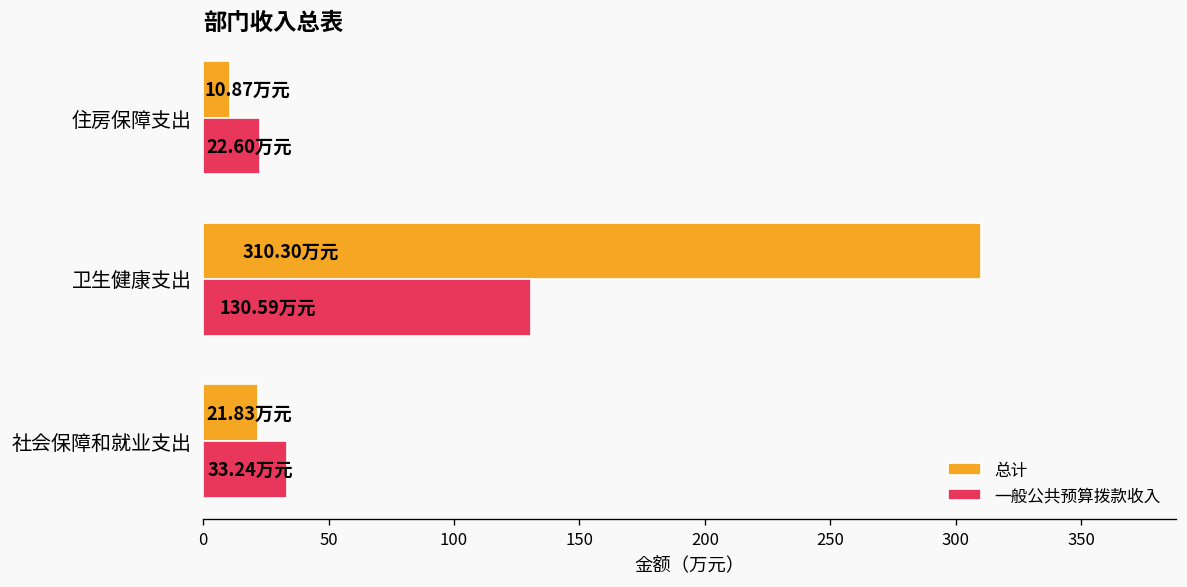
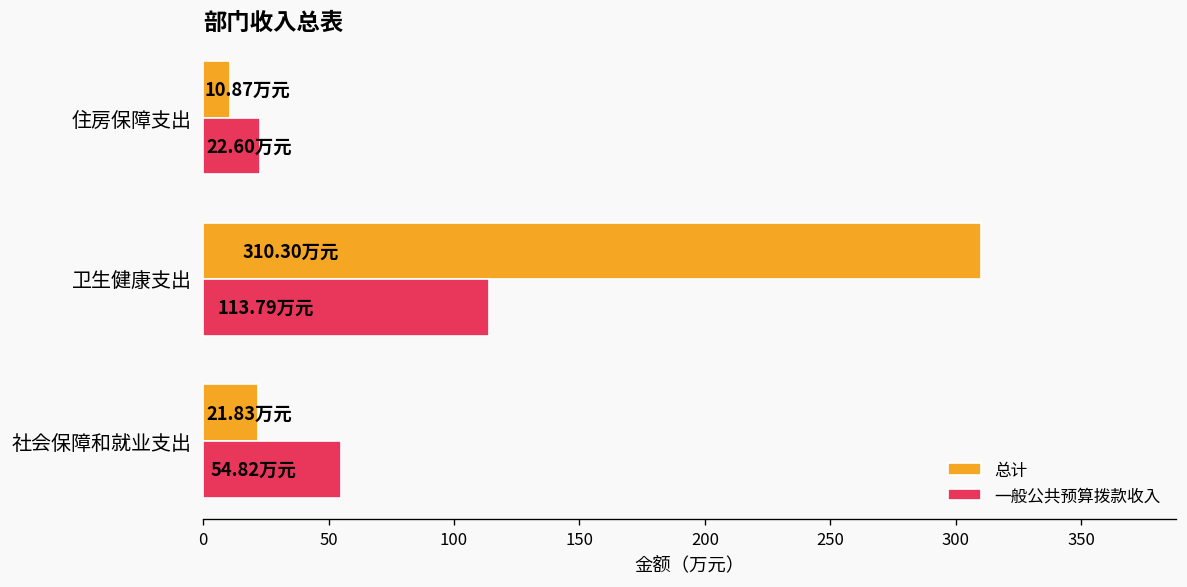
一般公共预算拨款收入, 卫生健康支出: 130.59 -> 113.79
一般公共预算拨款收入, 社会保障和就业支出: 33.24 -> 54.82
